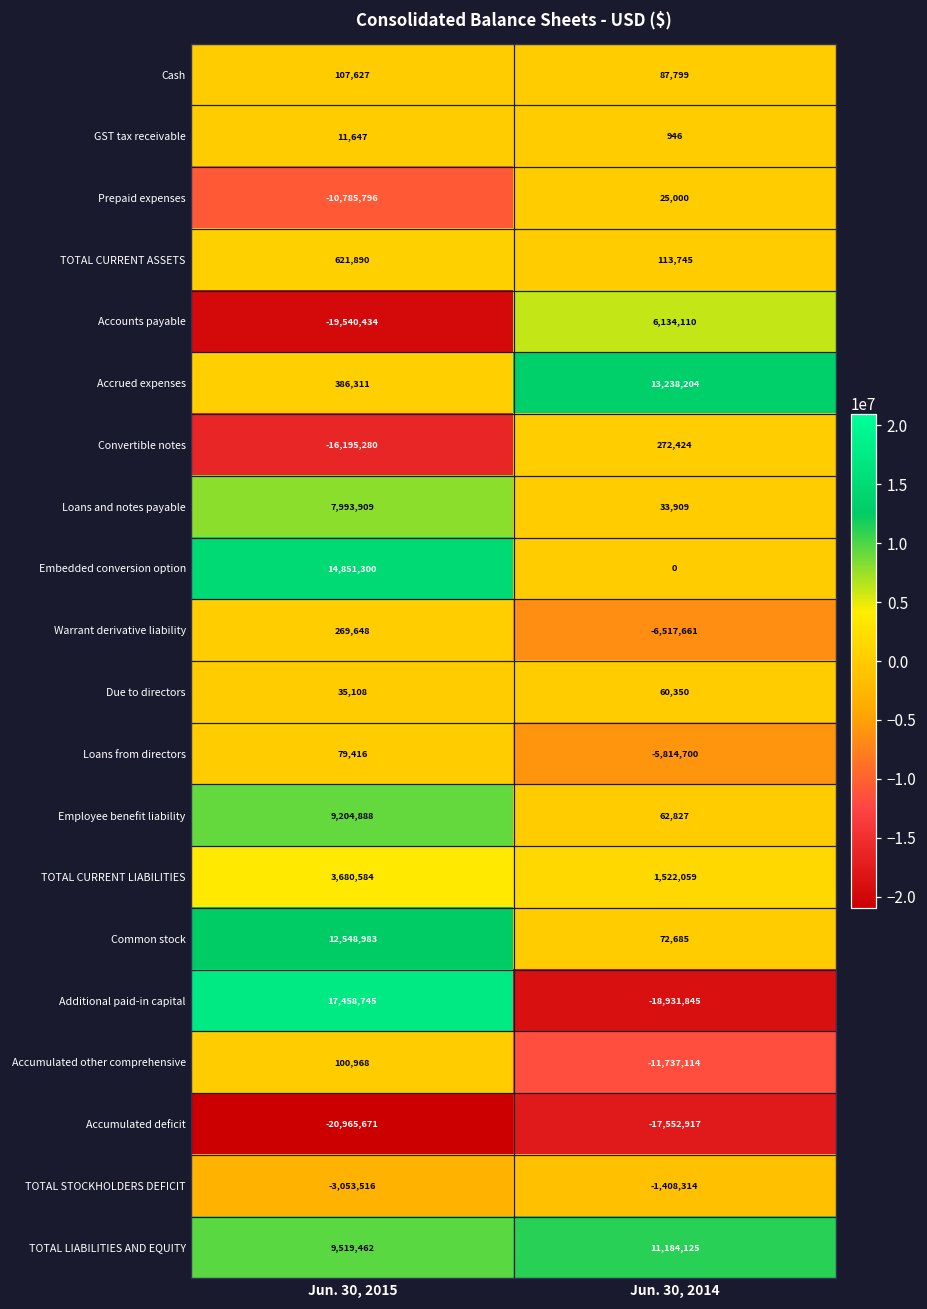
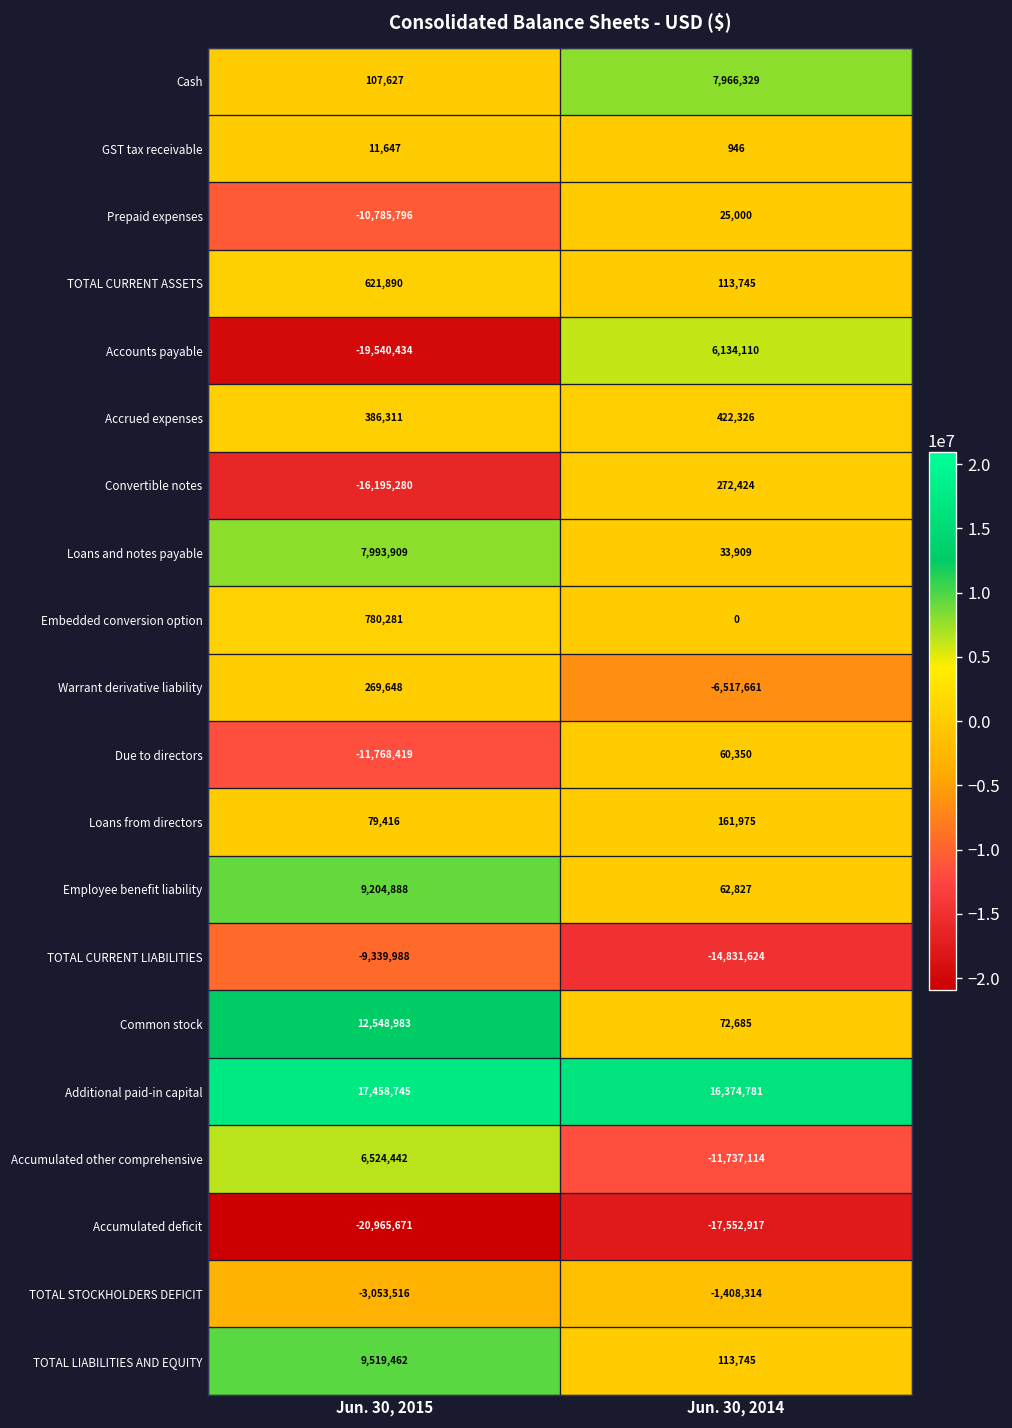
Cash, Jun. 30, 2014: 87,799 -> 7,966,329
Accrued expenses, Jun. 30, 2014: 13,238,204 -> 422,326
Embedded conversion option, Jun. 30, 2015: 14,851,300 -> 780,281
Due to directors, Jun. 30, 2015: 35,108 -> -11,768,419
Loans from directors, Jun. 30, 2014: -5,814,700 -> 161,975
TOTAL CURRENT LIABILITIES, Jun. 30, 2015: 3,680,584 -> -9,339,988
TOTAL CURRENT LIABILITIES, Jun. 30, 2014: 1,522,059 -> -14,831,624
Additional paid-in capital, Jun. 30, 2014: -18,931,845 -> 16,374,781
Accumulated other comprehensive, Jun. 30, 2015: 100,968 -> 6,524,442
TOTAL LIABILITIES AND EQUITY, Jun. 30, 2014: 11,184,125 -> 113,745
